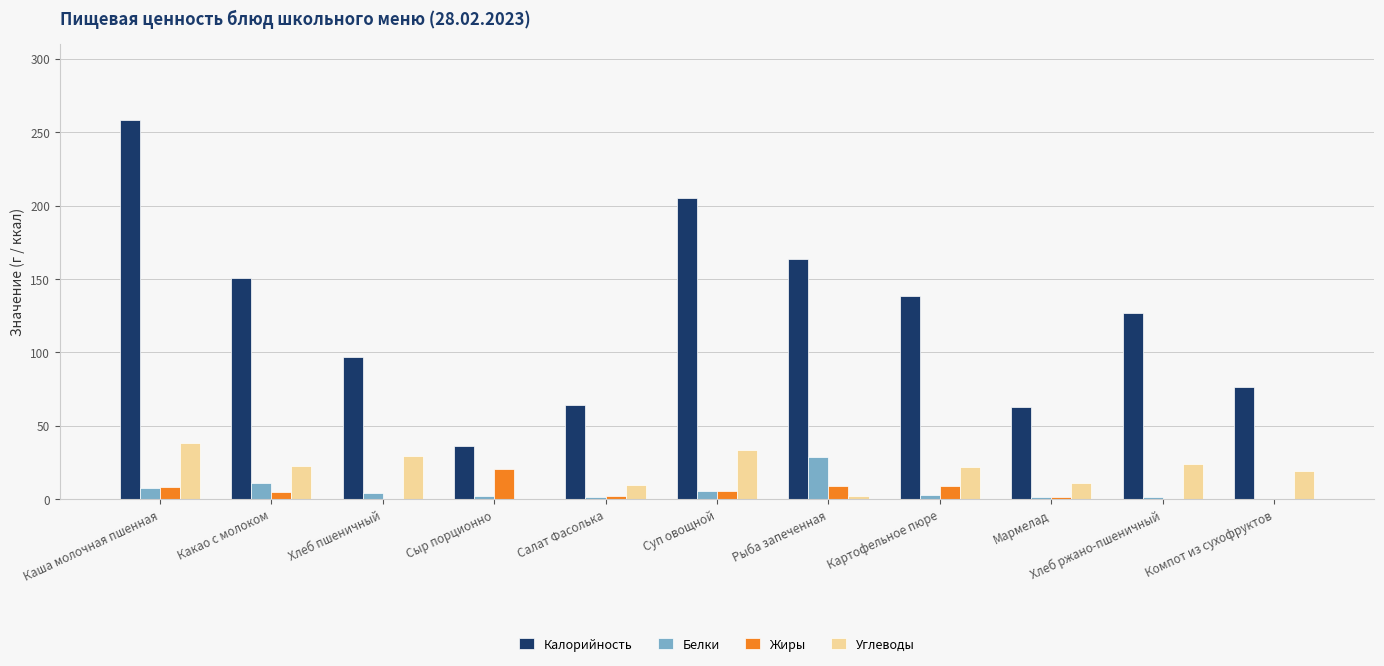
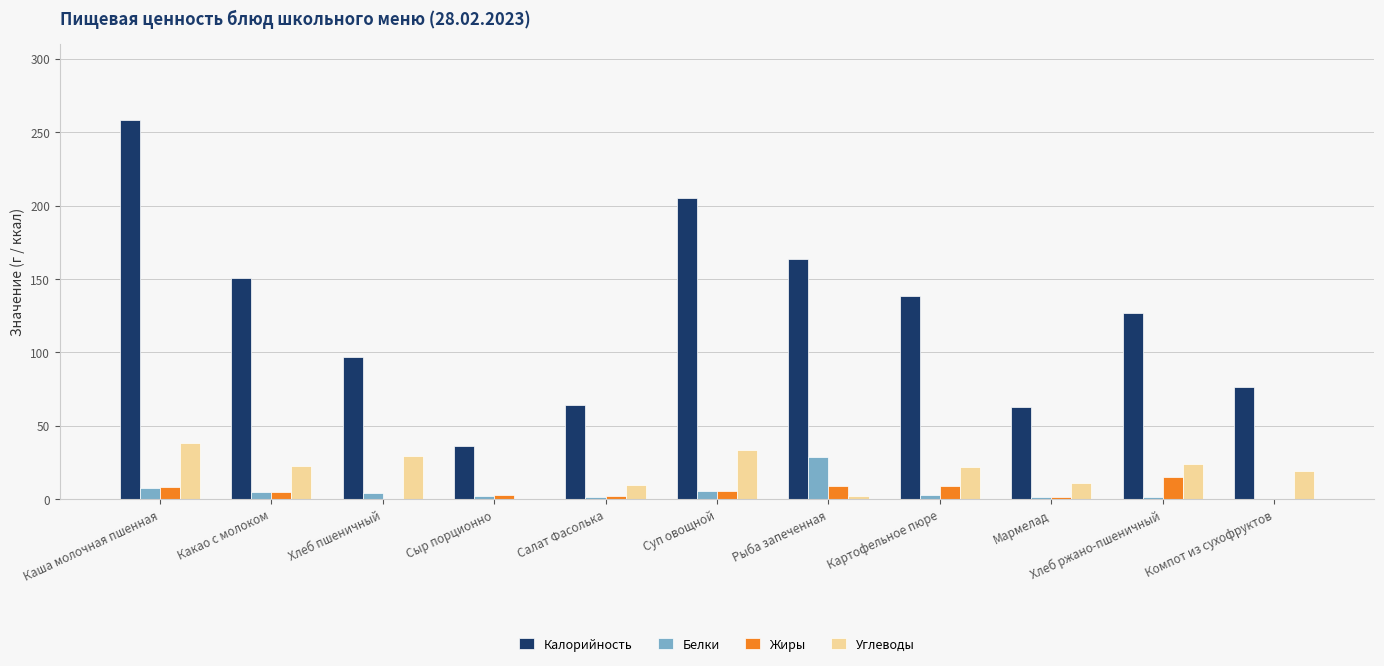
Белки, Какао с молоком: 11 -> 5
Жиры, Сыр порционно: 21 -> 3
Жиры, Хлеб ржано-пшеничный: 0 -> 15
